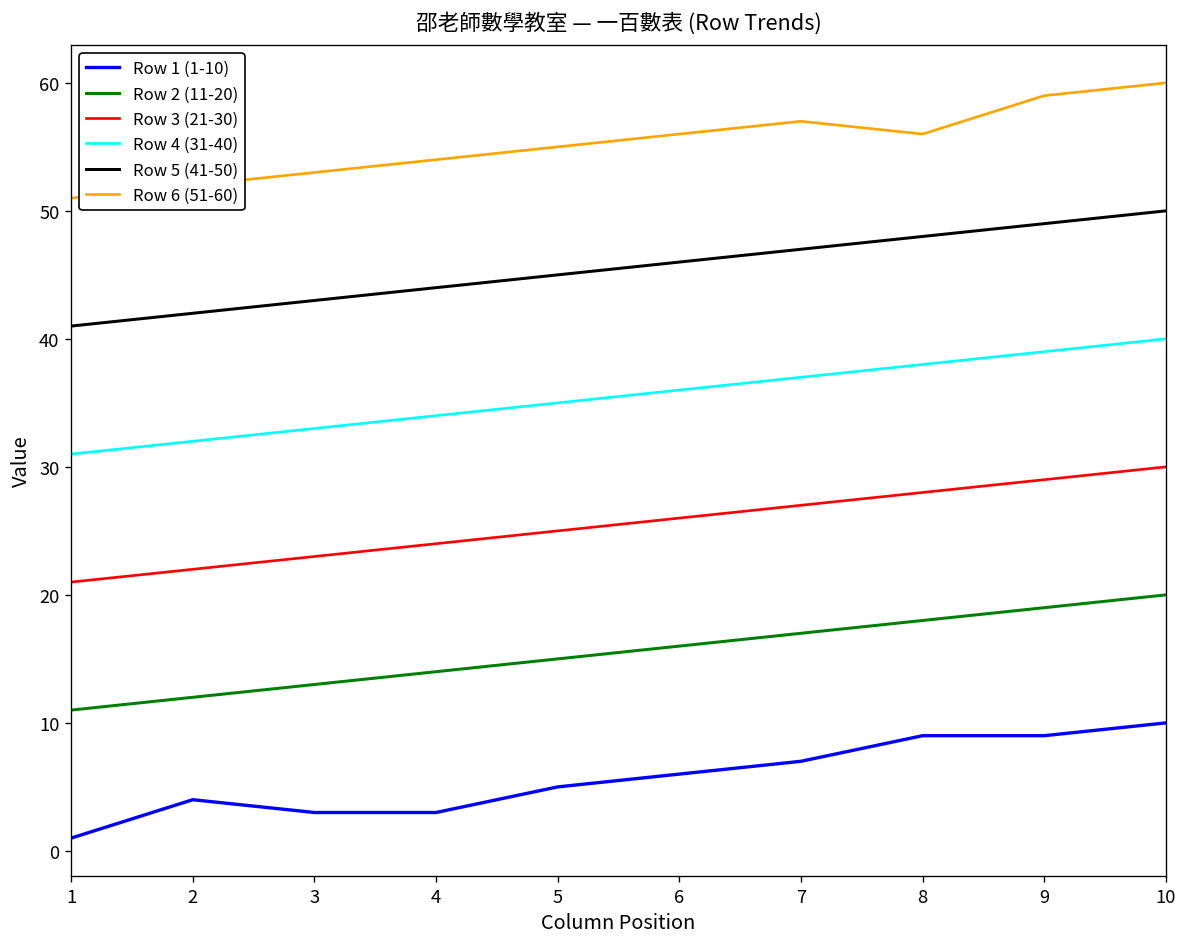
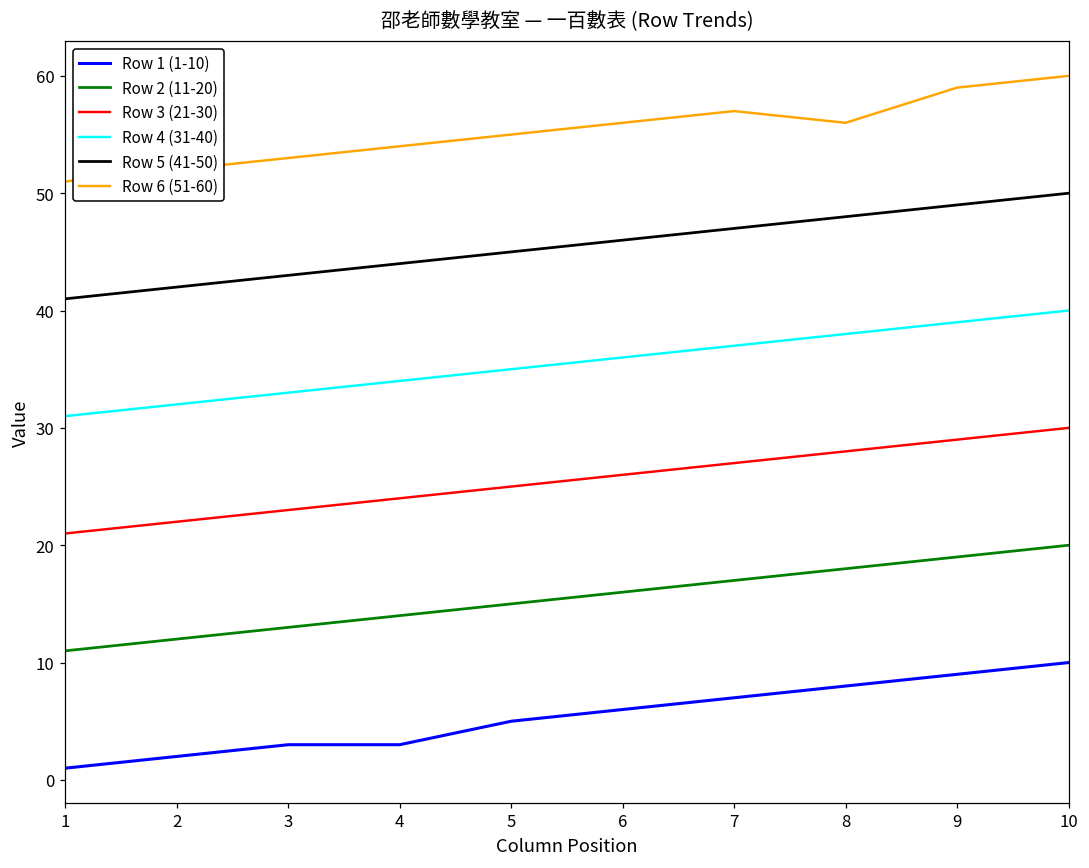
Row 1 (1-10), 2: 4 -> 2
Row 1 (1-10), 8: 9 -> 8
